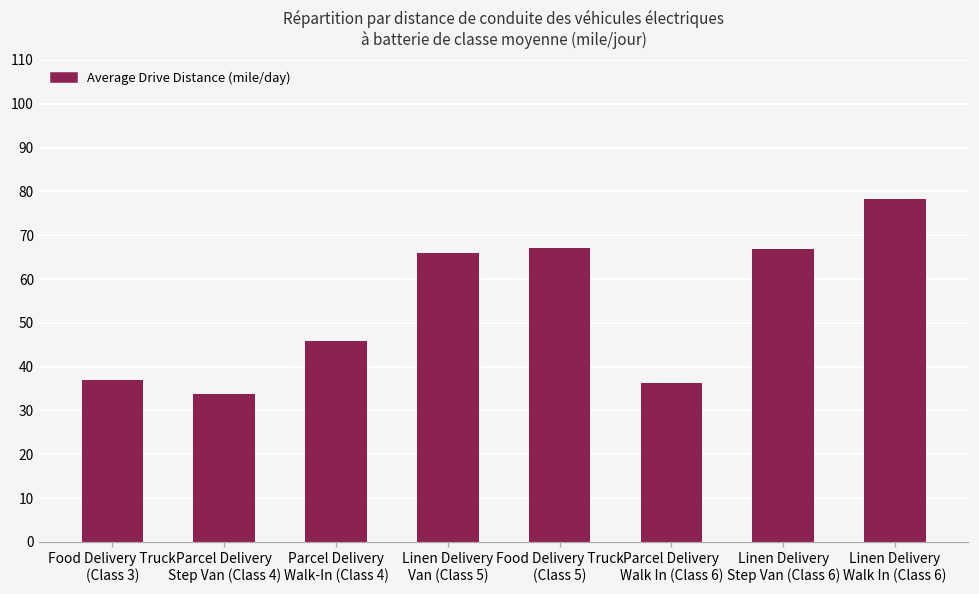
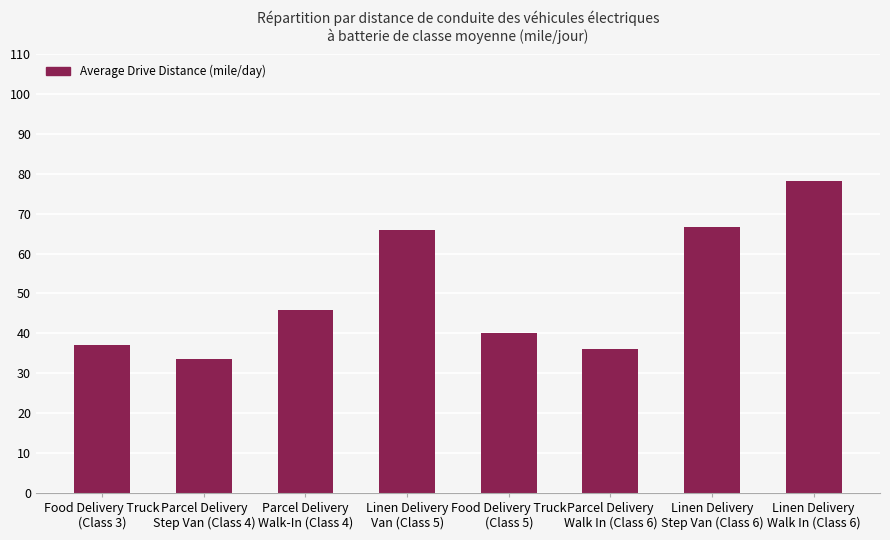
Food Delivery Truck (Class 5): 67 -> 40
